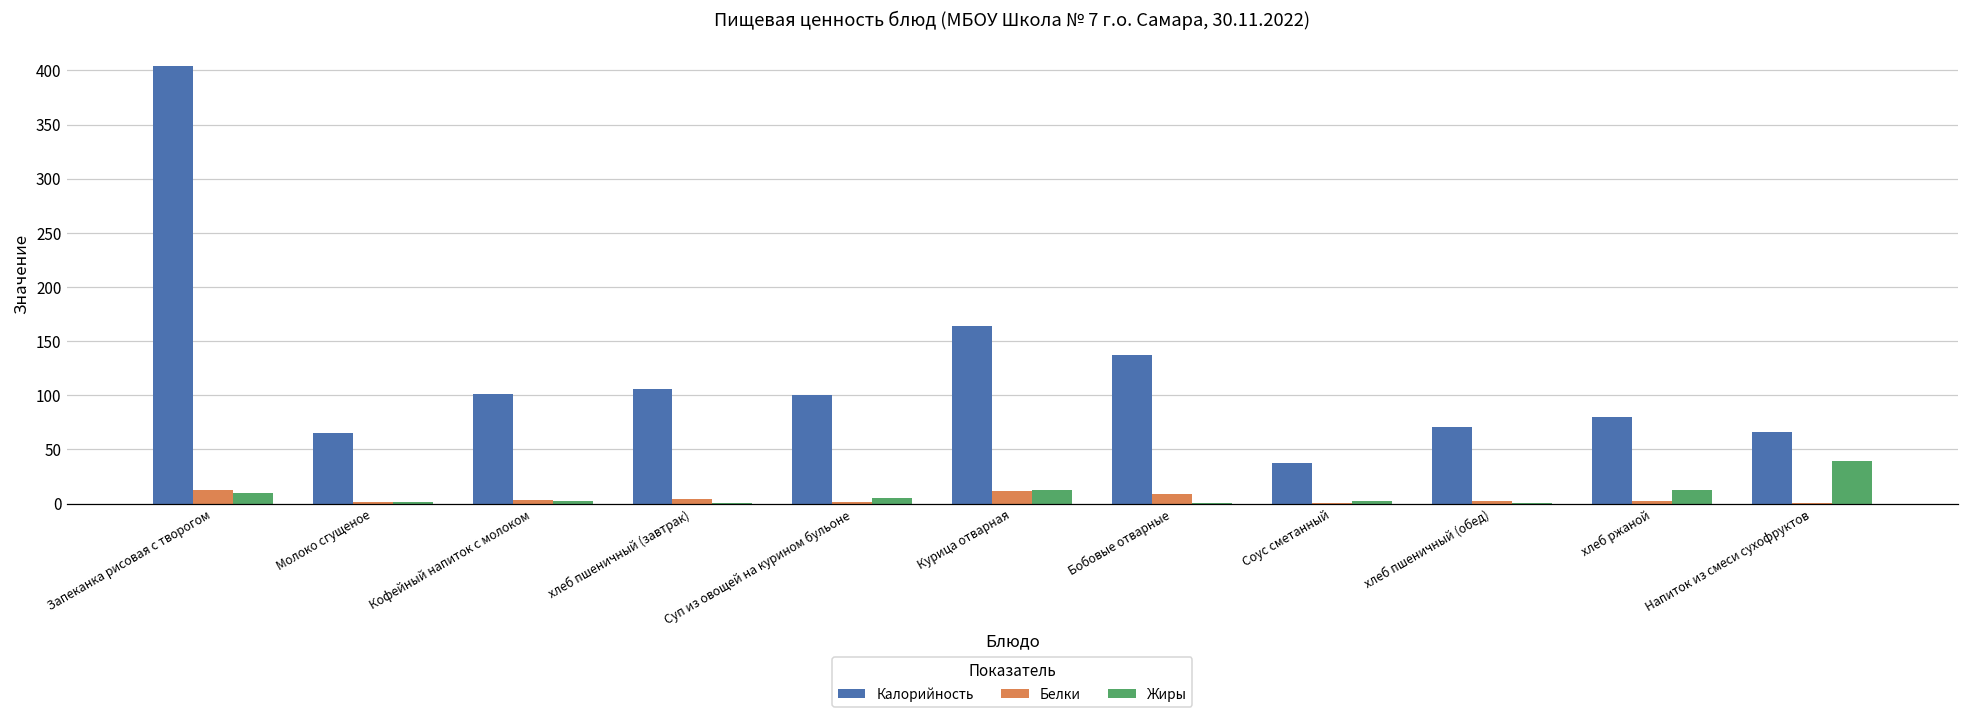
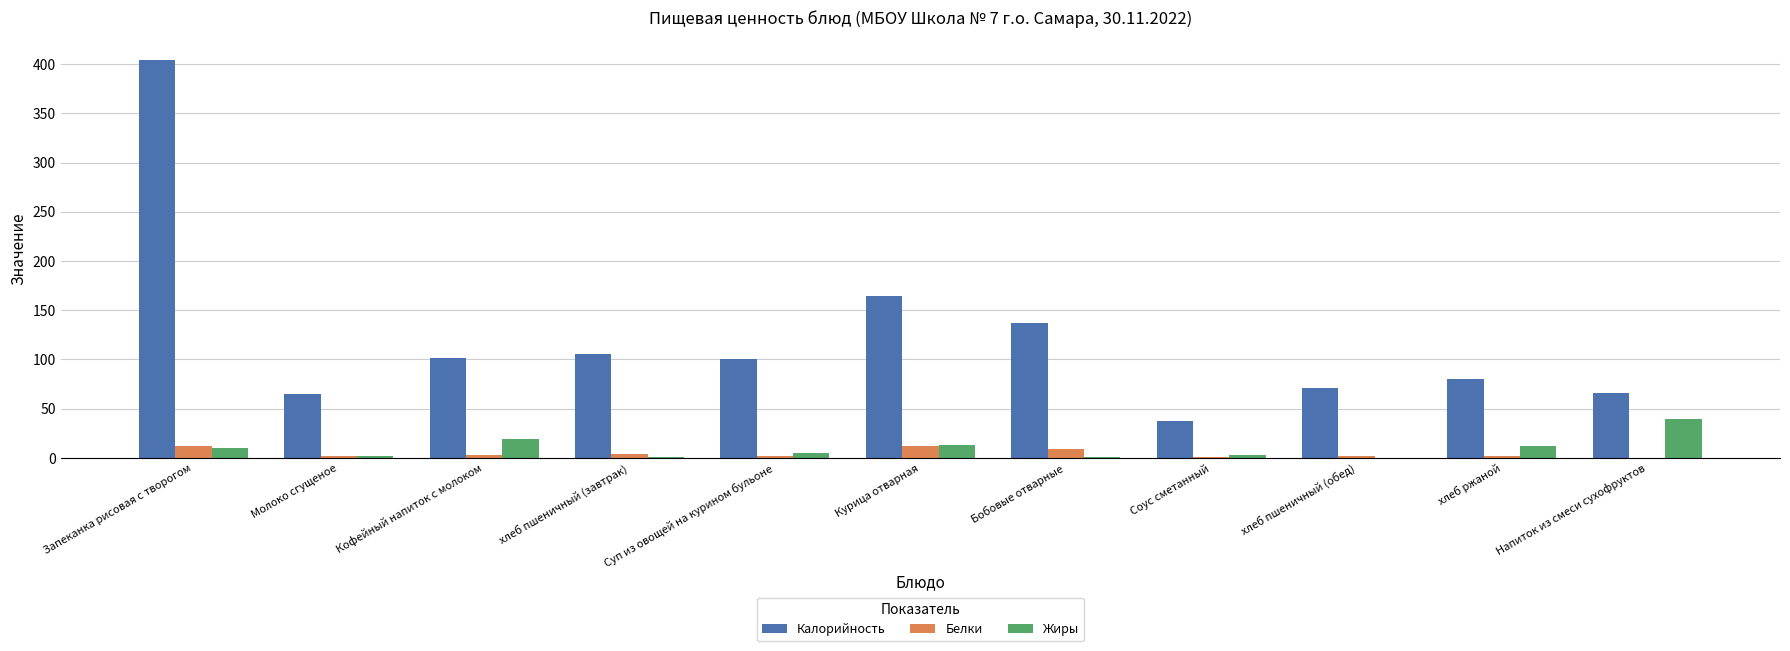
Жиры, Кофейный напиток с молоком: 0 -> 20
